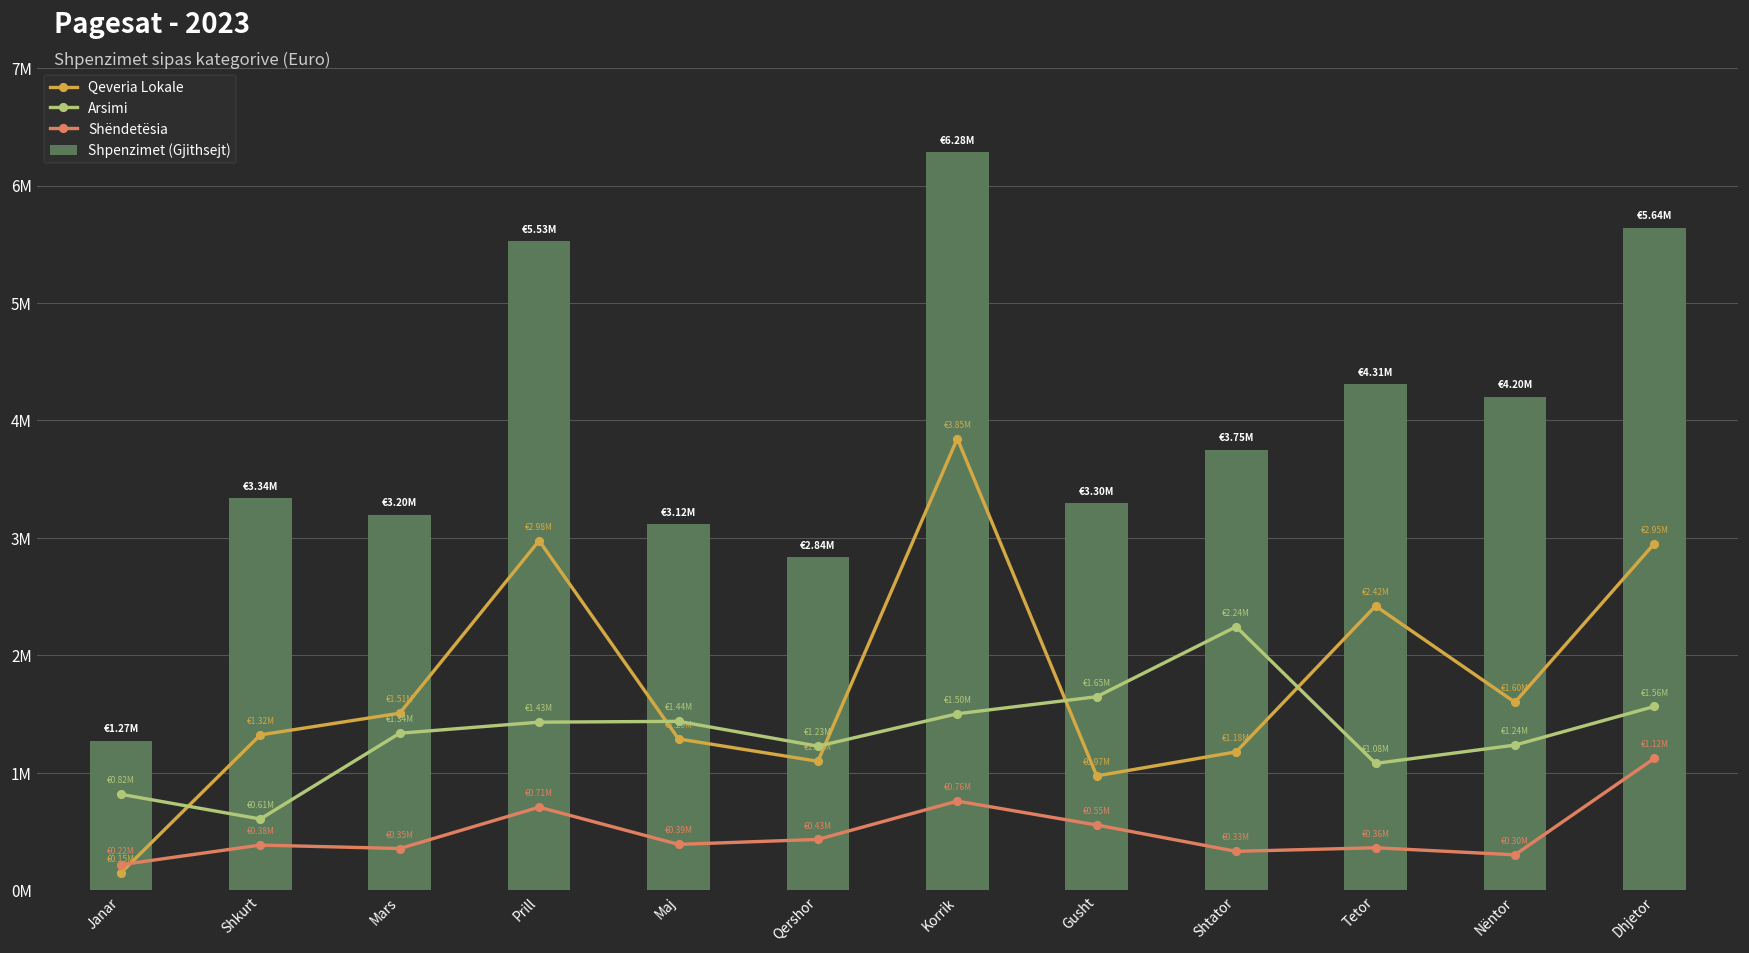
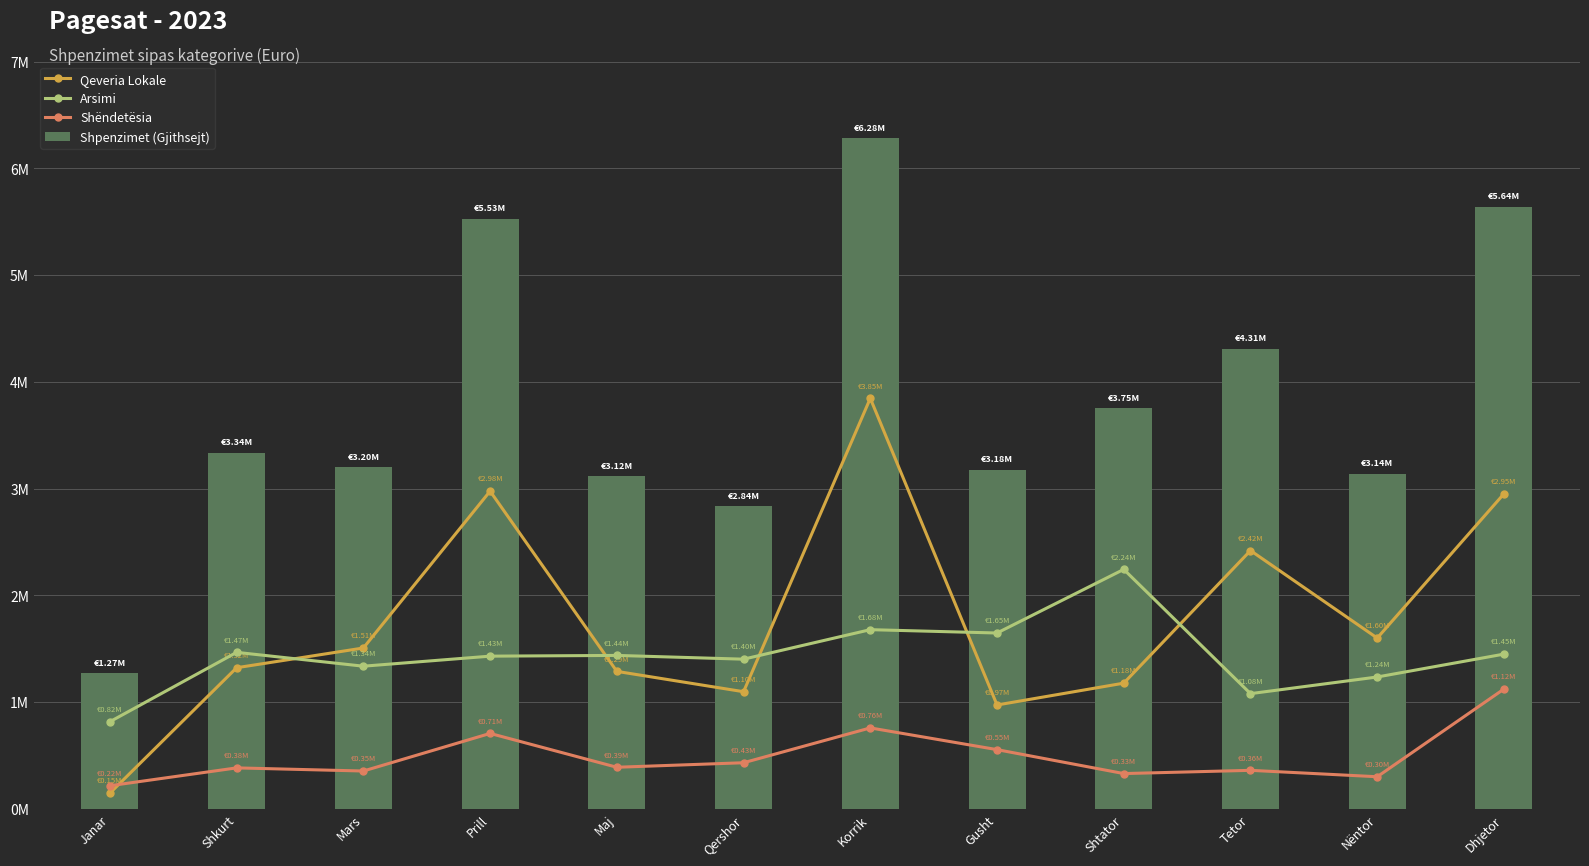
Arsimi, Shkurt: €0.61M -> €1.47M
Arsimi, Qershor: €1.23M -> €1.40M
Arsimi, Korrik: €1.50M -> €1.68M
Shpenzimet (Gjithsejt), Gusht: €3.30M -> €3.18M
Shpenzimet (Gjithsejt), Nëntor: €4.20M -> €3.14M
Arsimi, Dhjetor: €1.56M -> €1.45M
